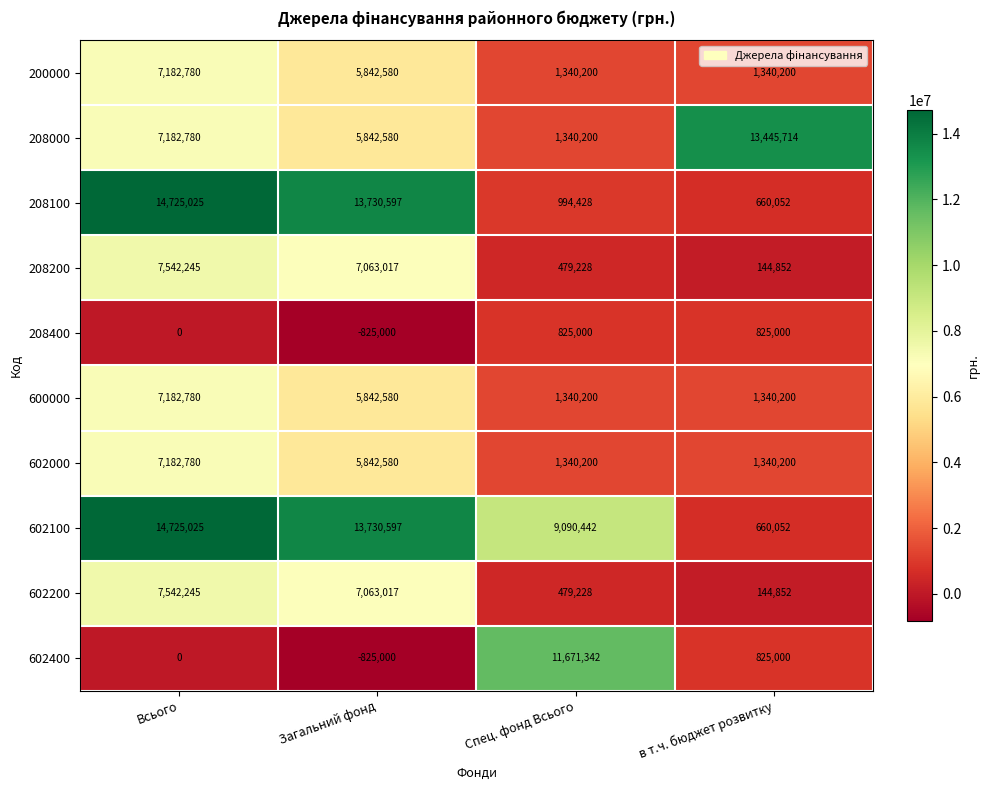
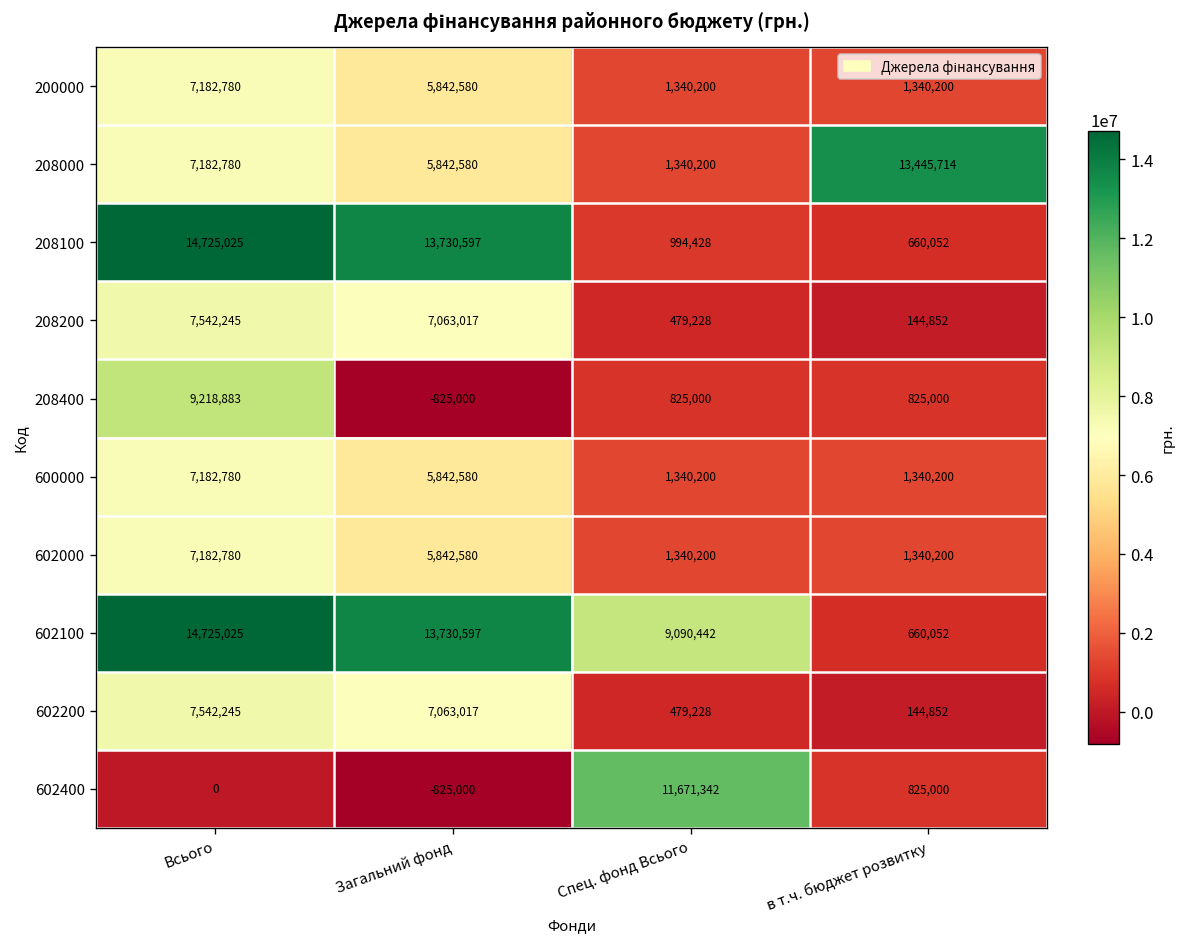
208400, Всього: 0 -> 9,218,883
